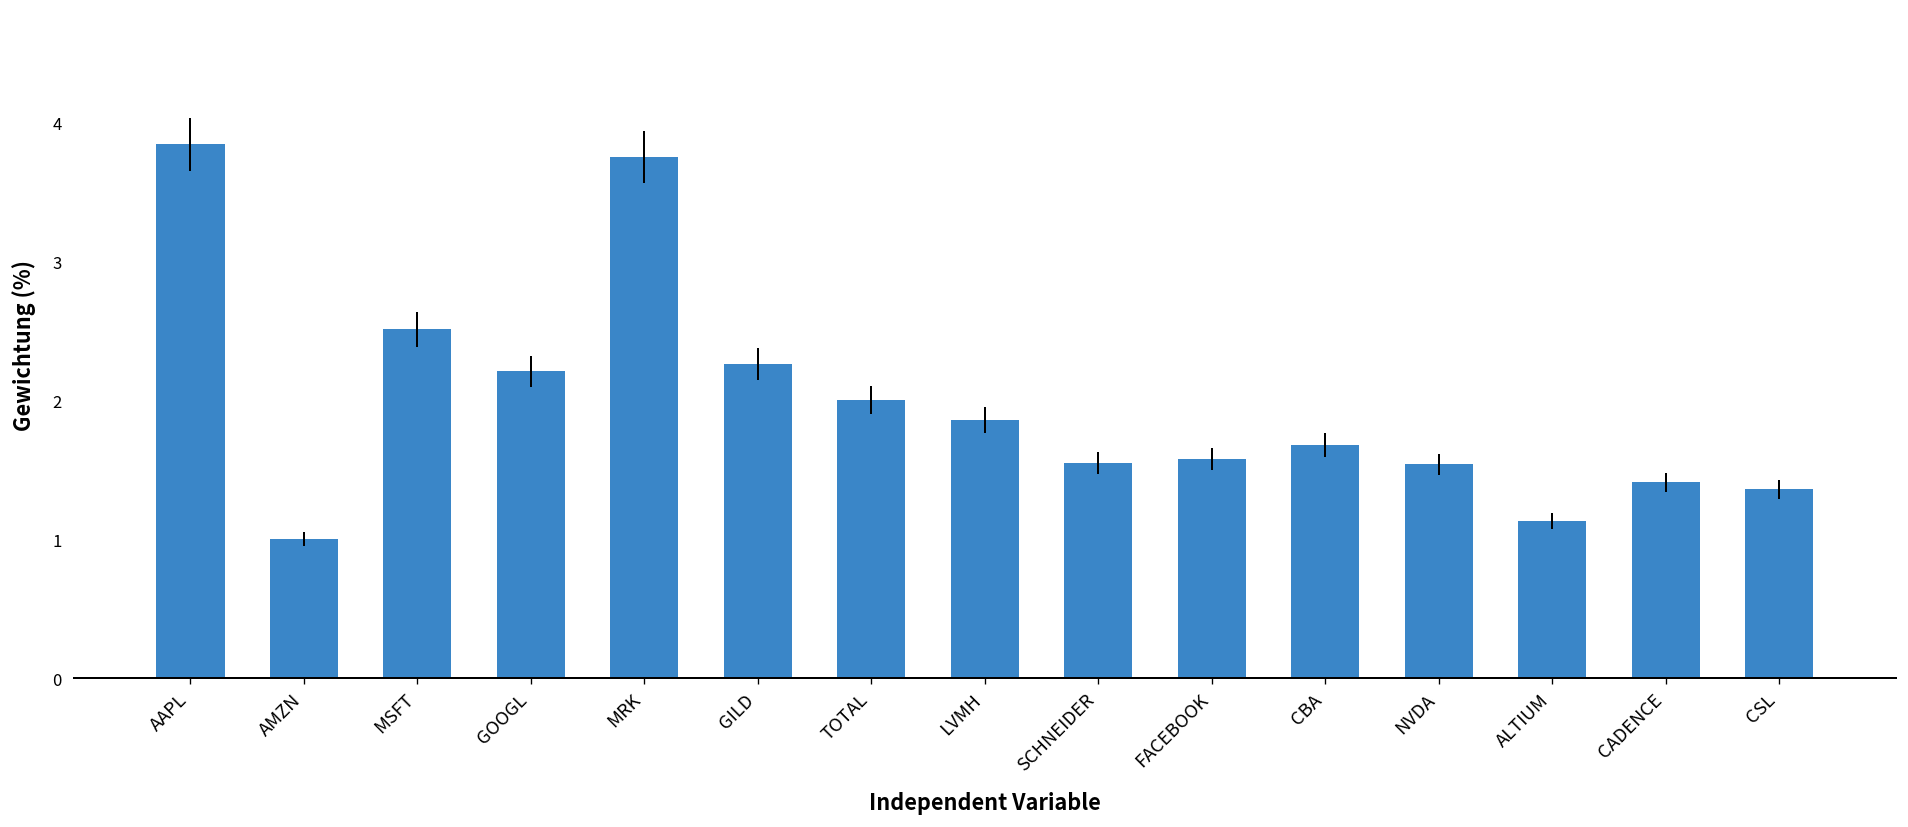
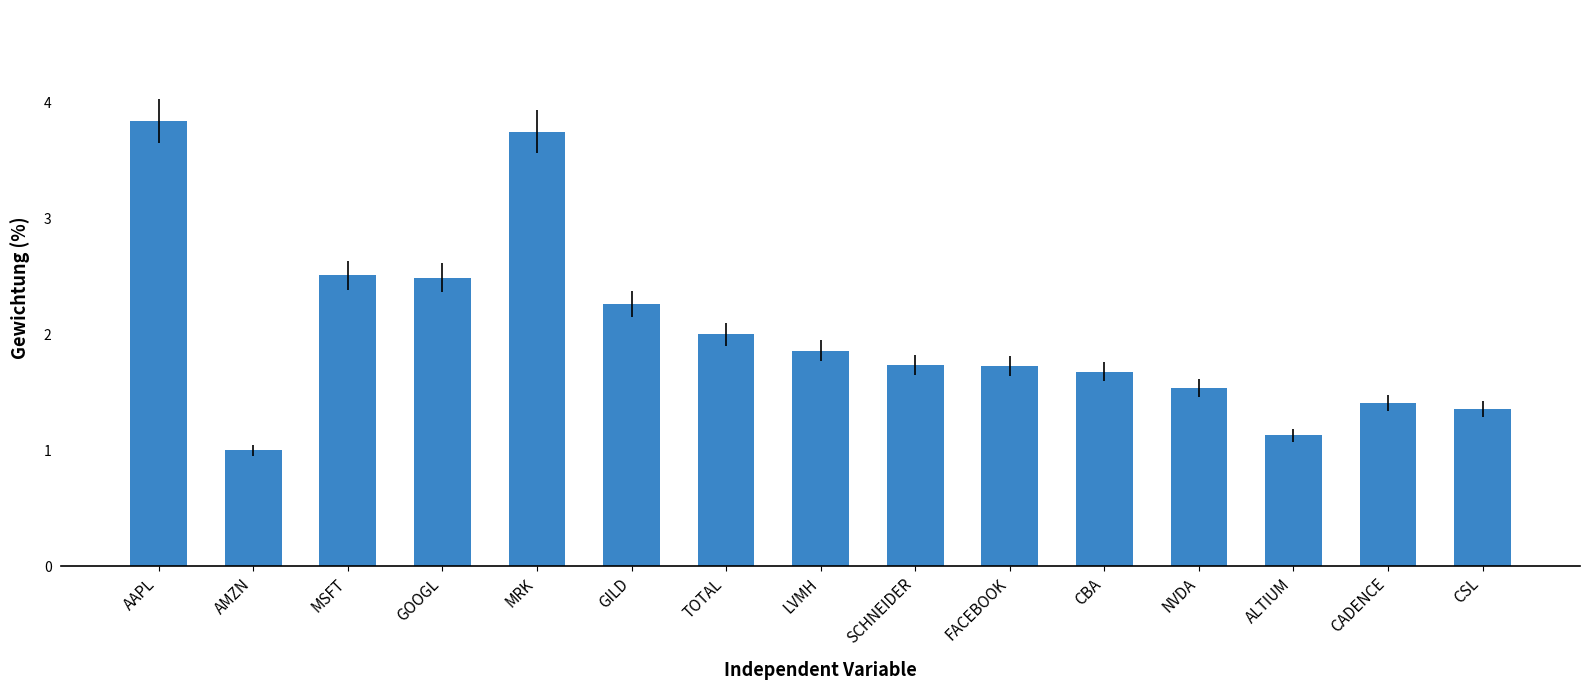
GOOGL: 2.21 -> 2.49
SCHNEIDER: 1.55 -> 1.74
FACEBOOK: 1.58 -> 1.73
